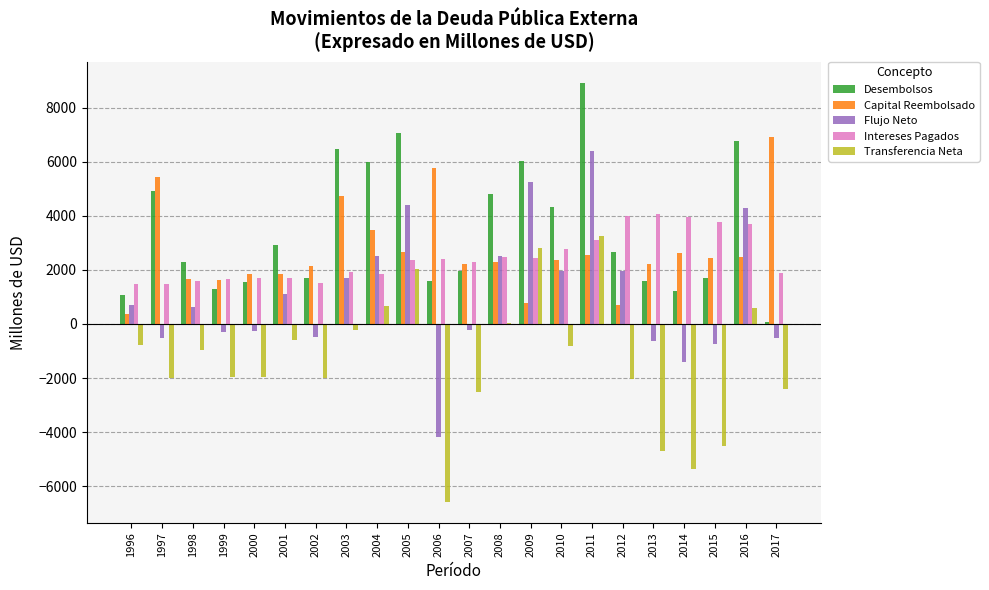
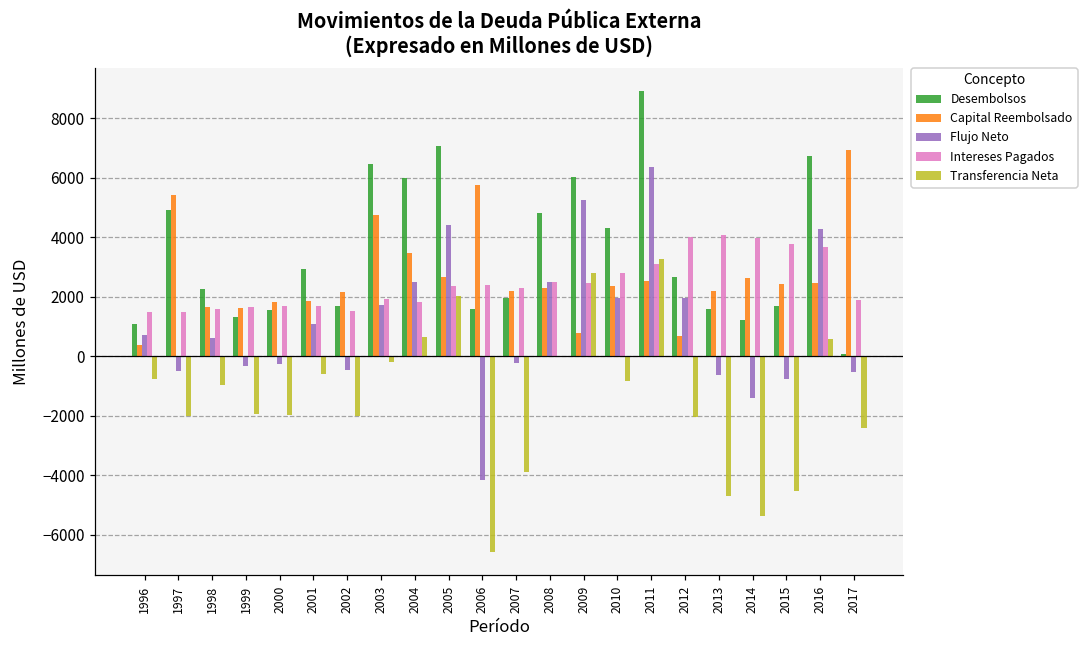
Transferencia Neta, 2007: -2500 -> -3900
